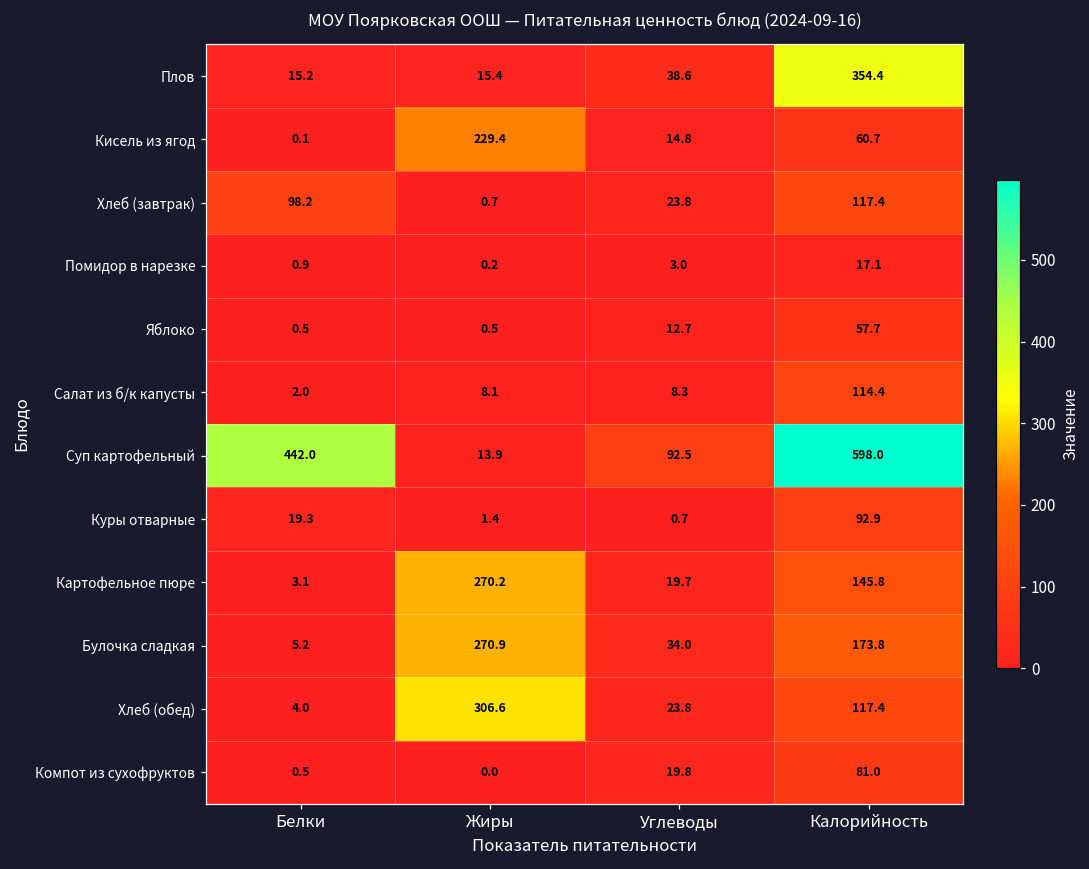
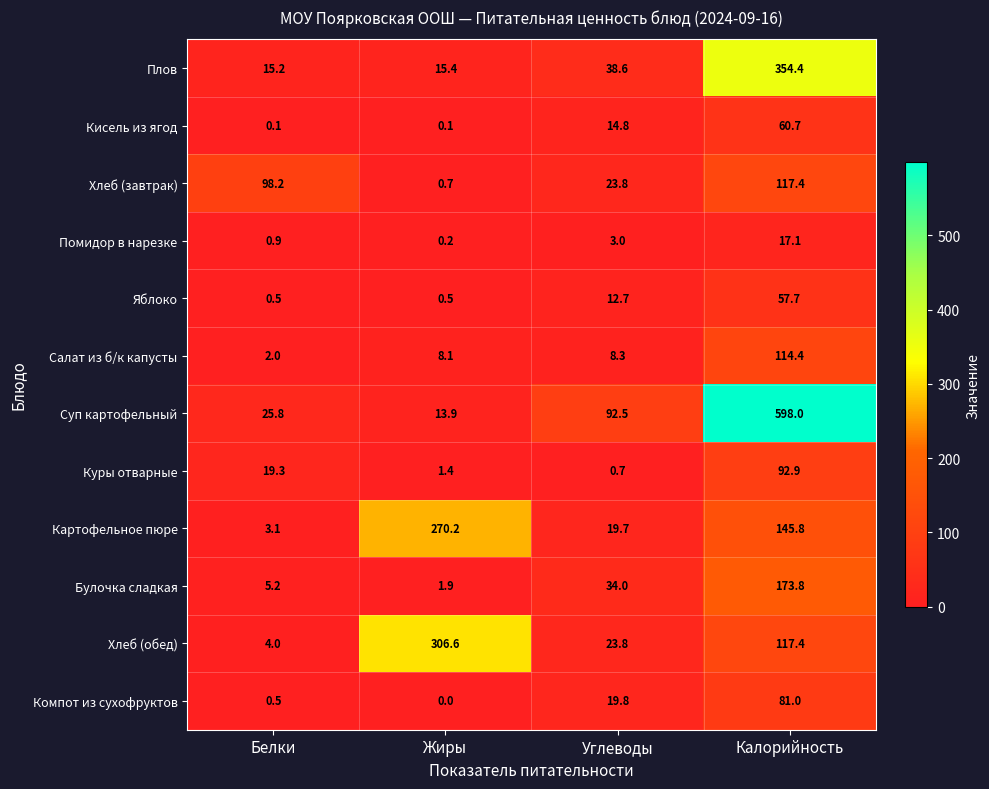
Кисель из ягод, Жиры: 229.4 -> 0.1
Суп картофельный, Белки: 442.0 -> 25.8
Булочка сладкая, Жиры: 270.9 -> 1.9
